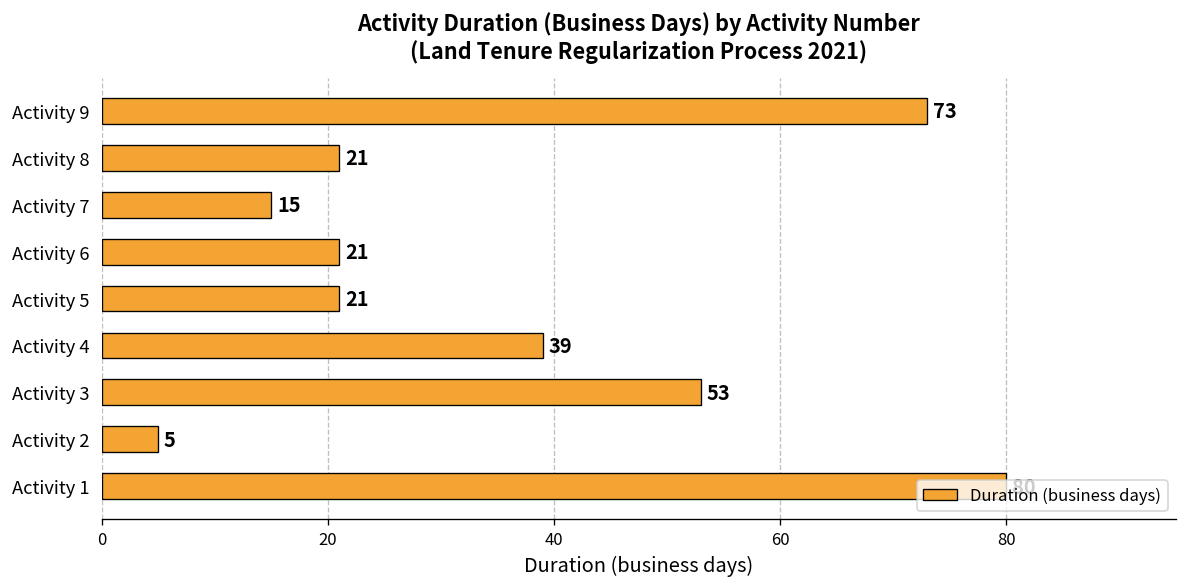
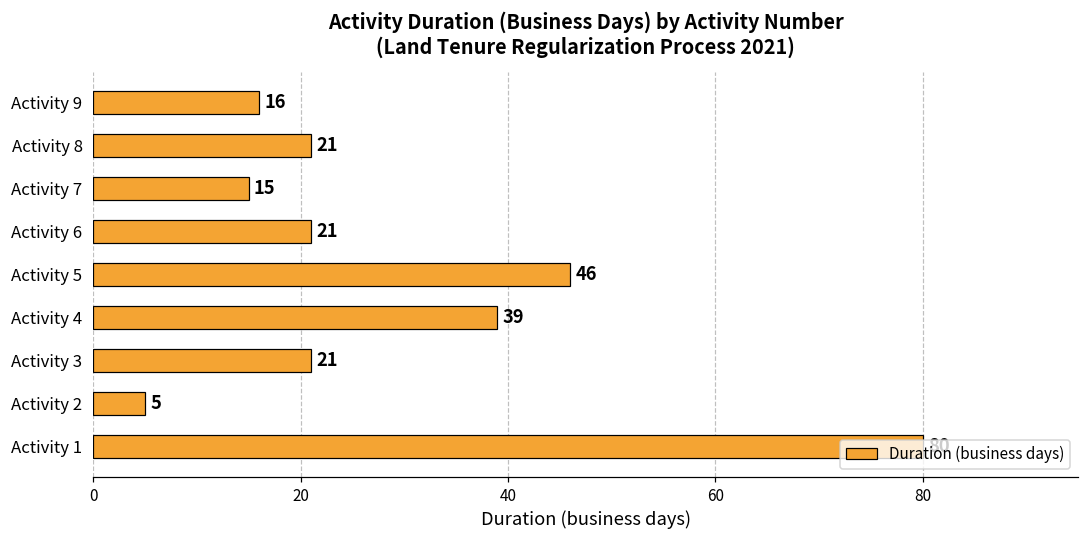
Activity 9: 73 -> 16
Activity 5: 21 -> 46
Activity 3: 53 -> 21
